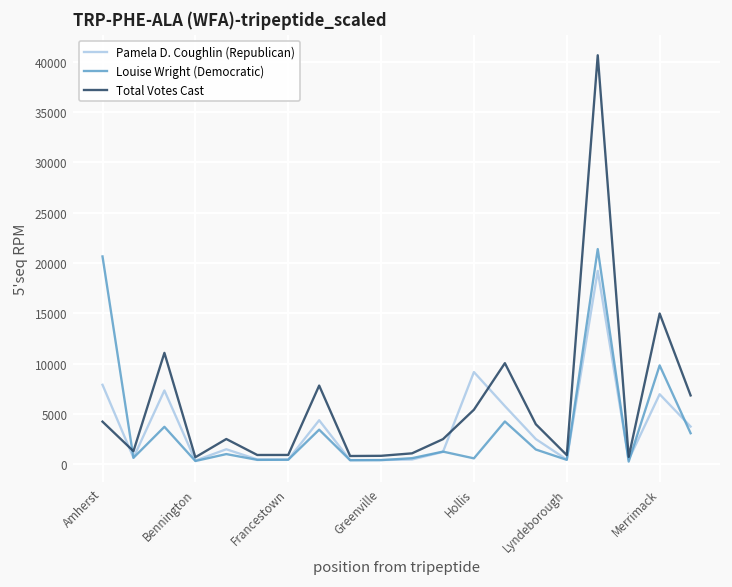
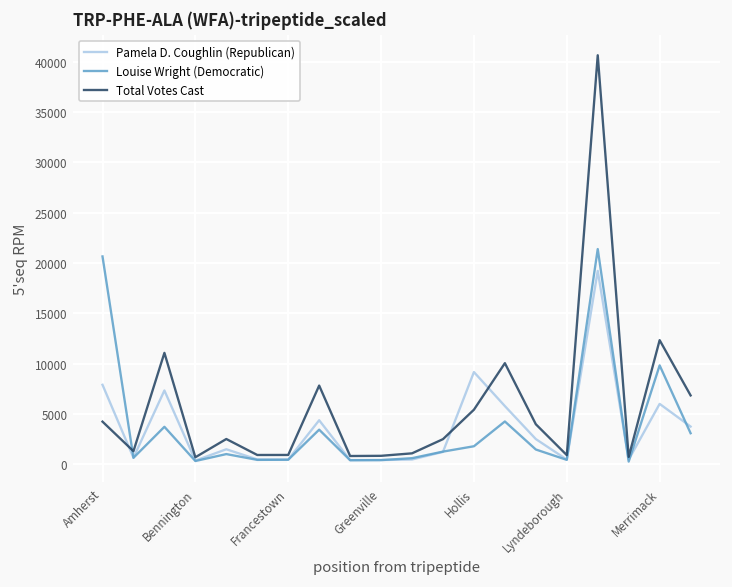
Louise Wright (Democratic), Hollis: 1000 -> 2000
Pamela D. Coughlin (Republican), Merrimack: 7000 -> 6000
Total Votes Cast, Merrimack: 15000 -> 12000
